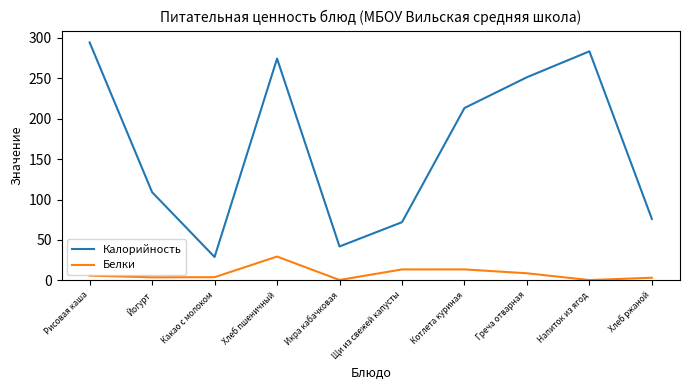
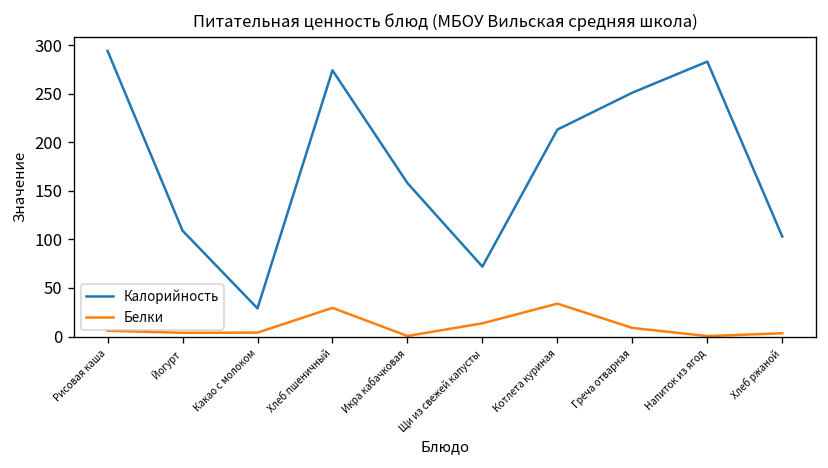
Калорийность, Икра кабачковая: 40 -> 160
Белки, Котлета куриная: 10 -> 30
Калорийность, Хлеб ржаной: 80 -> 100
